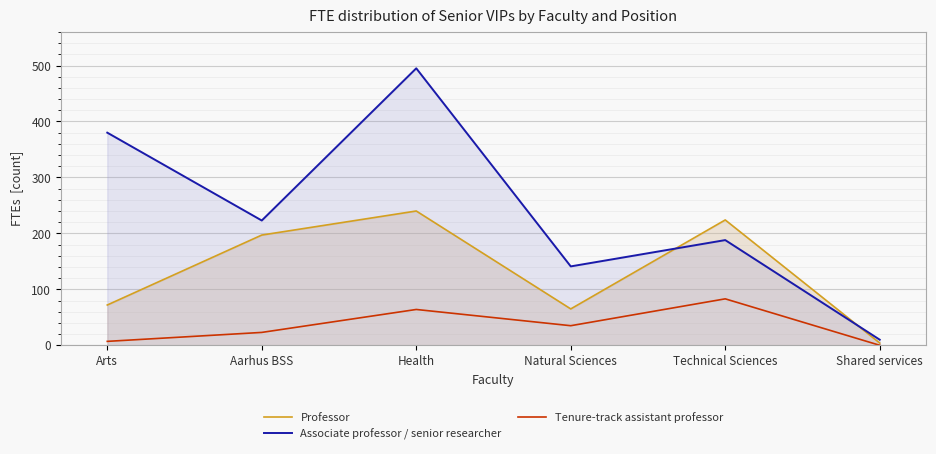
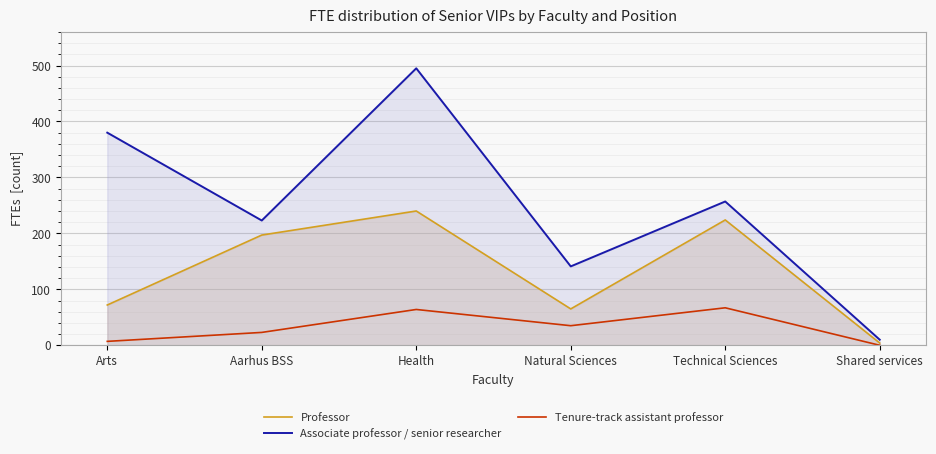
Associate professor / senior researcher, Technical Sciences: 190 -> 260
Tenure-track assistant professor, Technical Sciences: 80 -> 70
